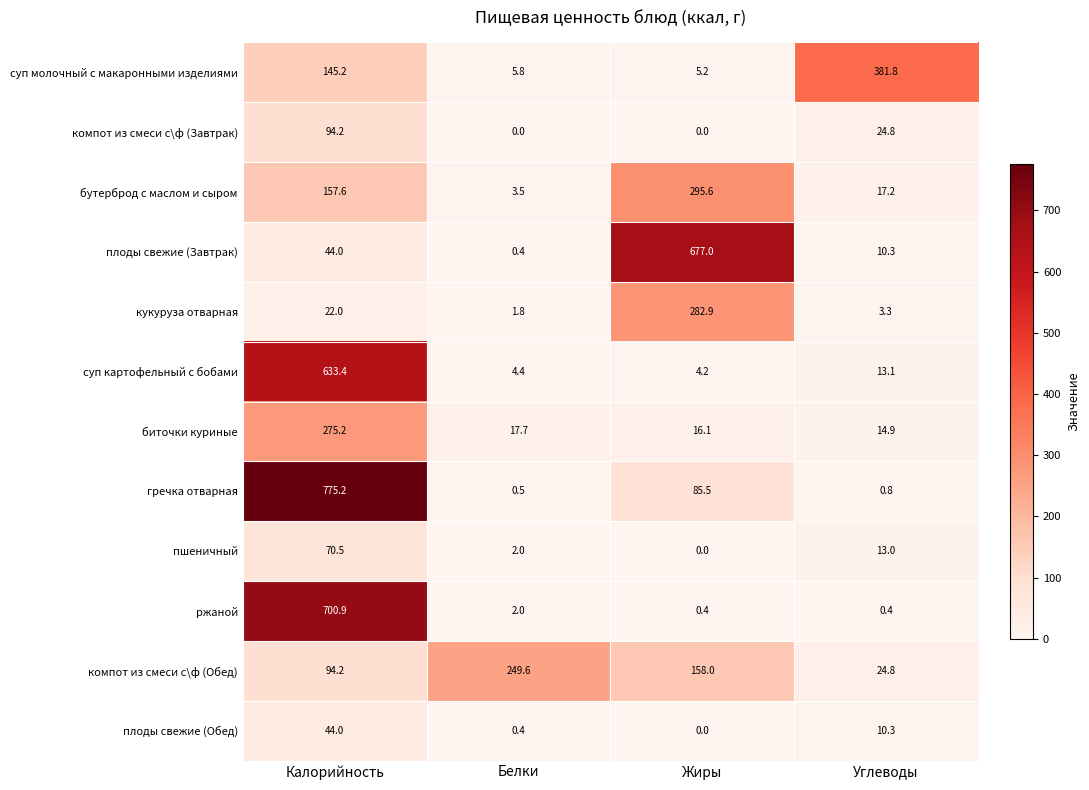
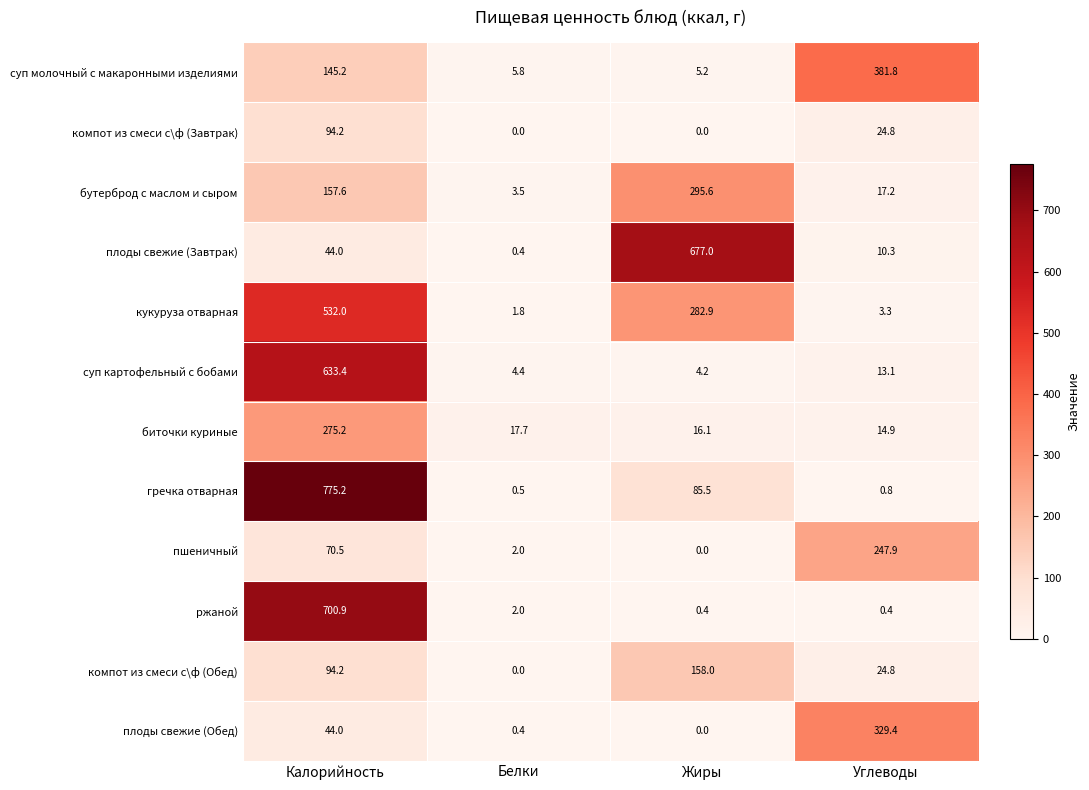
кукуруза отварная, Калорийность: 22.0 -> 532.0
пшеничный, Углеводы: 13.0 -> 247.9
компот из смеси с\ф (Обед), Белки: 249.6 -> 0.0
плоды свежие (Обед), Углеводы: 10.3 -> 329.4
